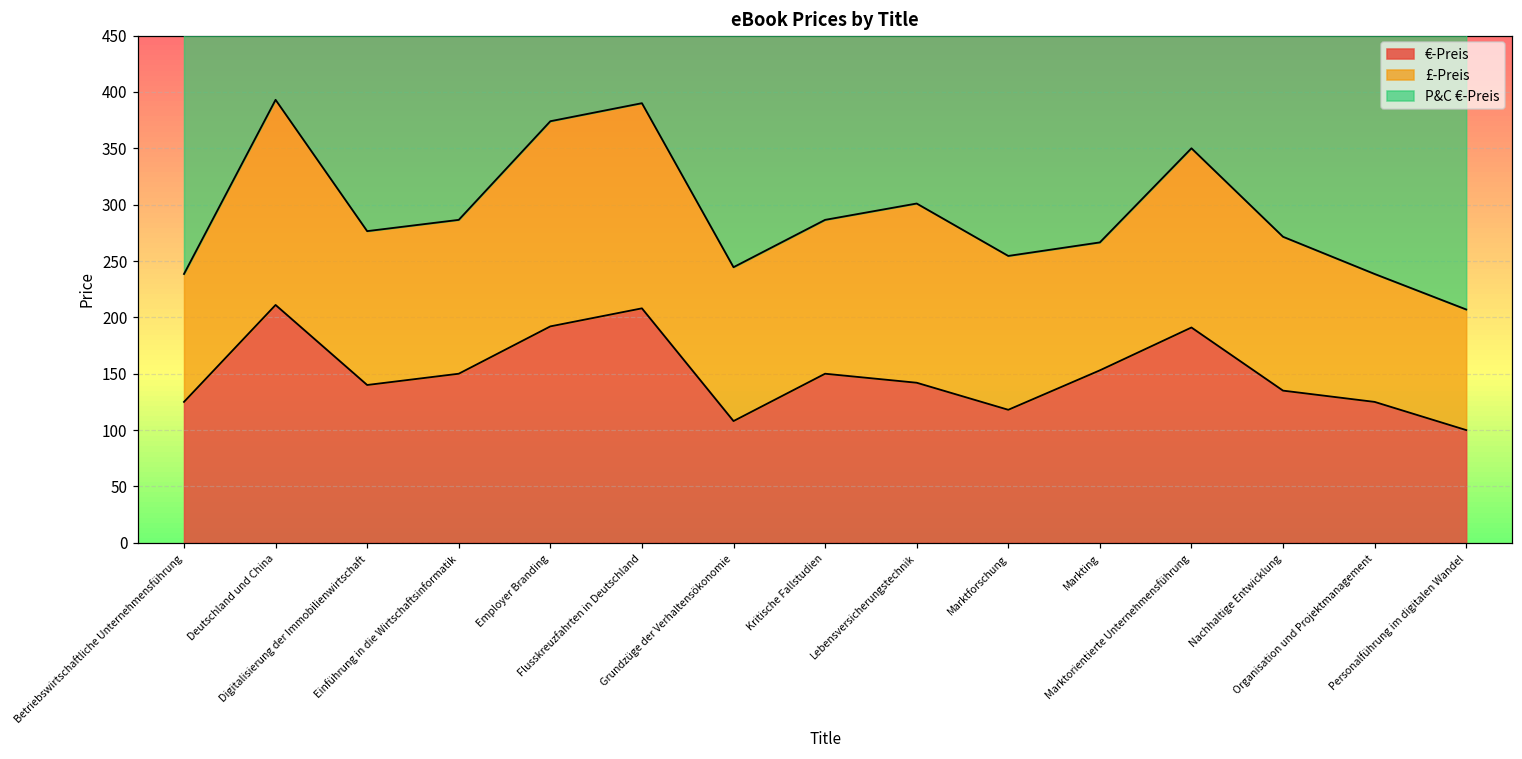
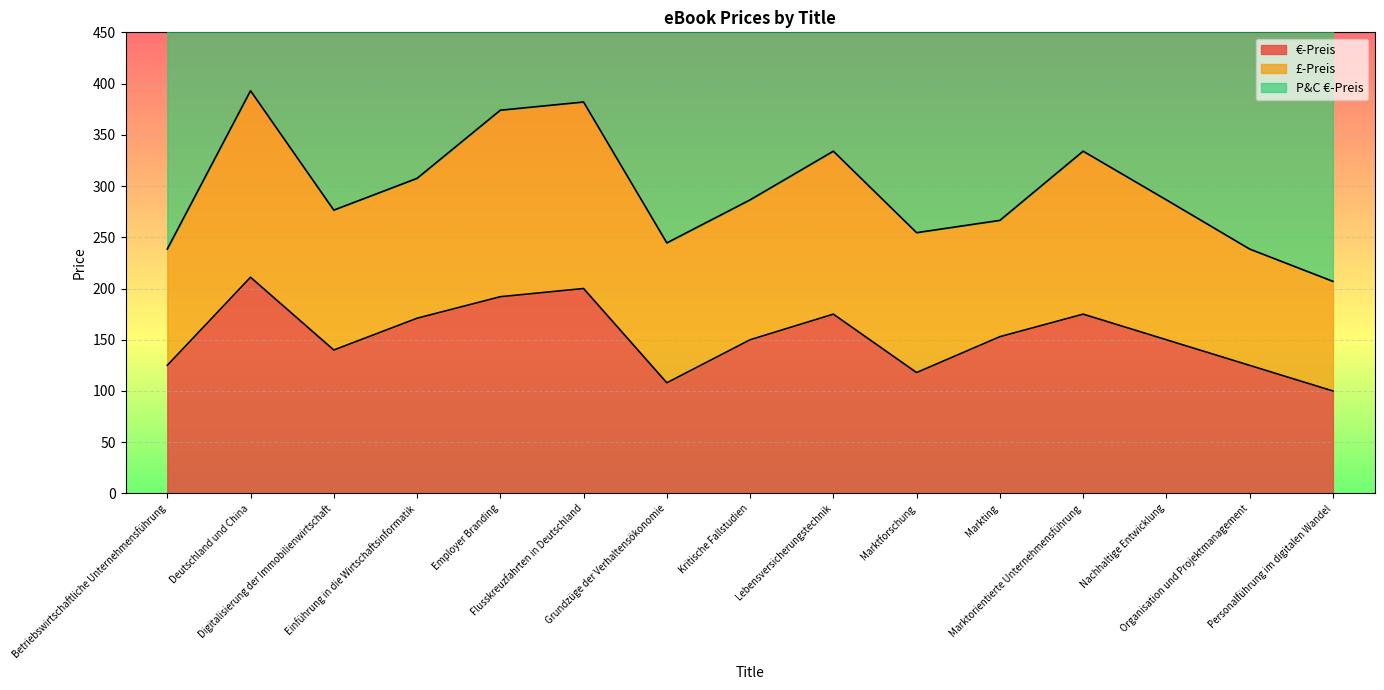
€-Preis, Einführung in die Wirtschaftsinformatik: 150 -> 171
€-Preis, Flusskreuzfahrten in Deutschland: 208 -> 200
€-Preis, Lebensversicherungstechnik: 142 -> 175
€-Preis, Marktorientierte Unternehmensführung: 191 -> 175
€-Preis, Nachhaltige Entwicklung: 135 -> 150
